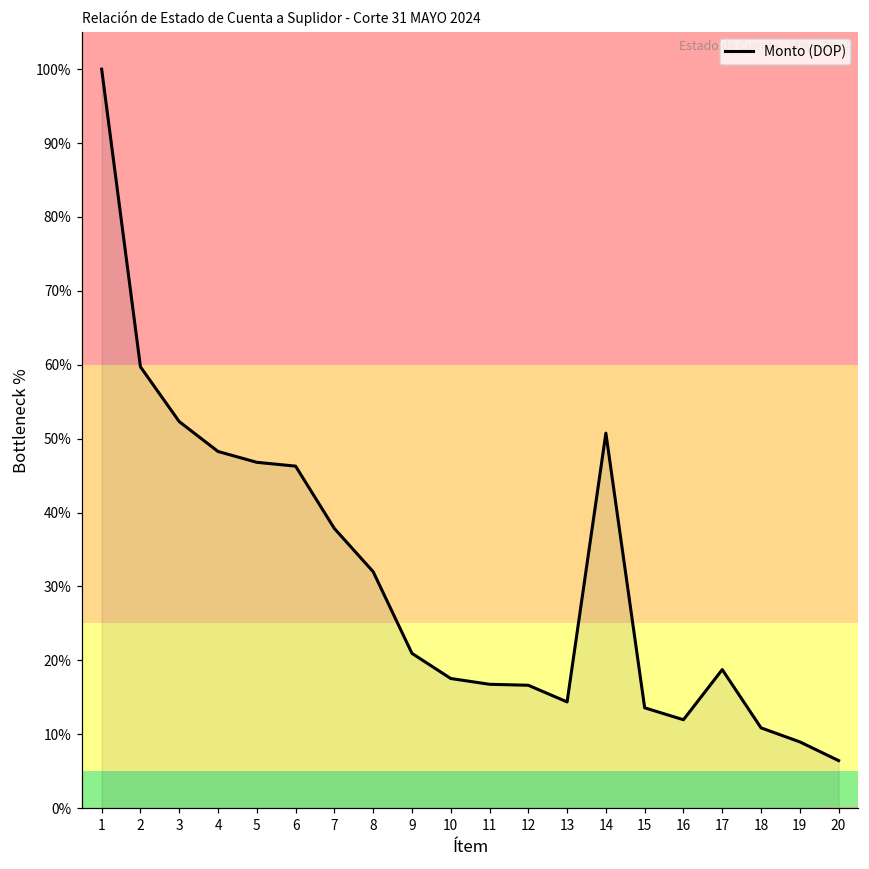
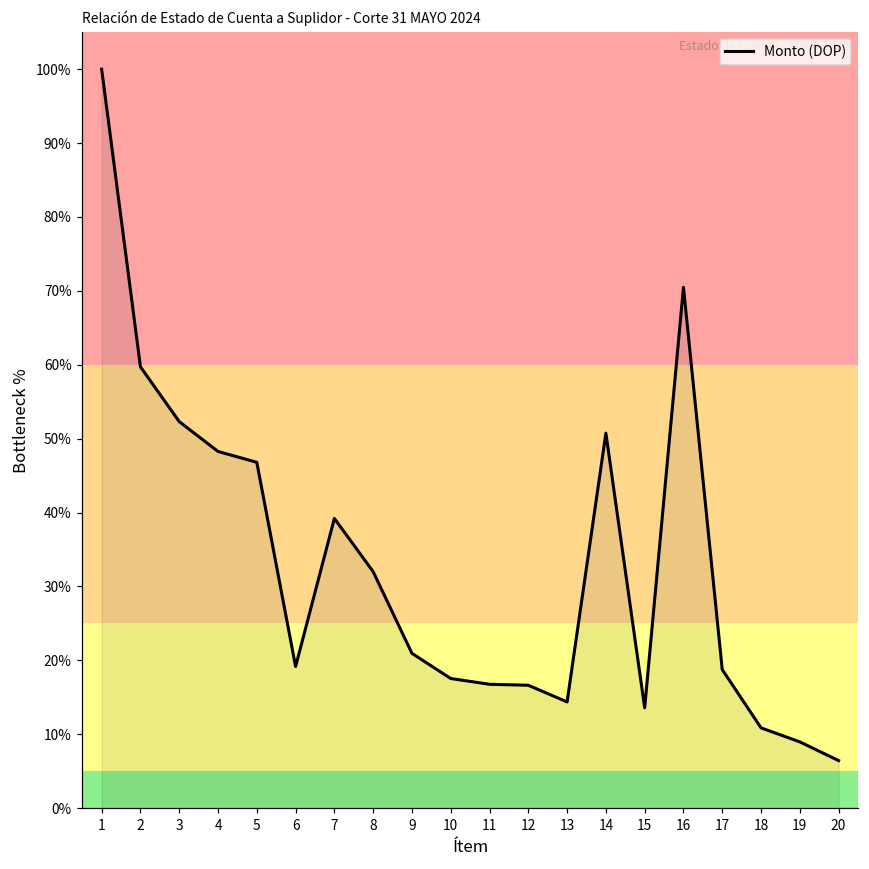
6: 46% -> 19%
7: 38% -> 39%
16: 12% -> 70%
